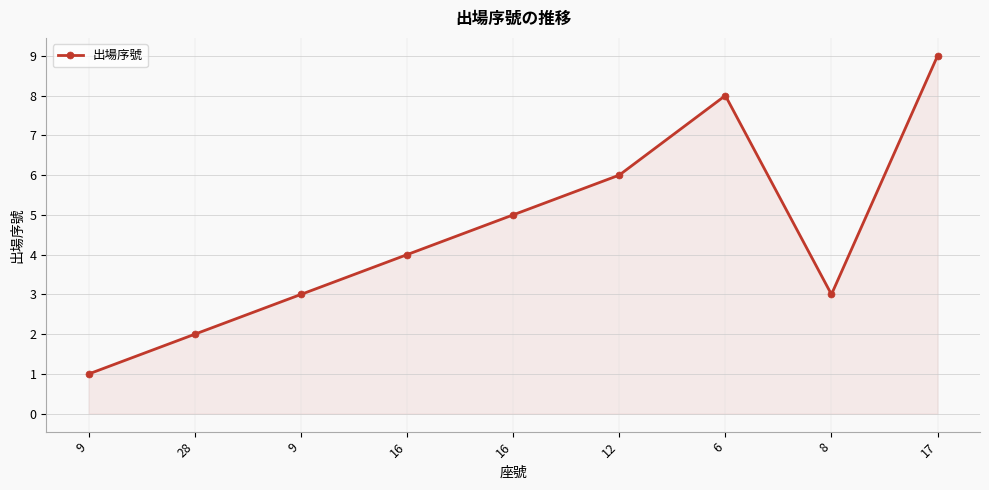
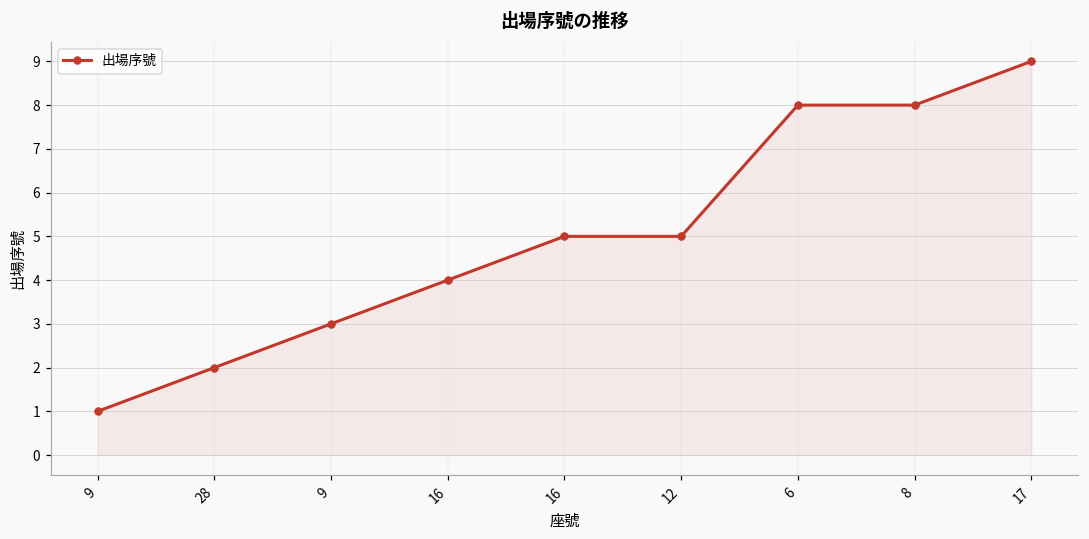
12: 6 -> 5
8: 3 -> 8
